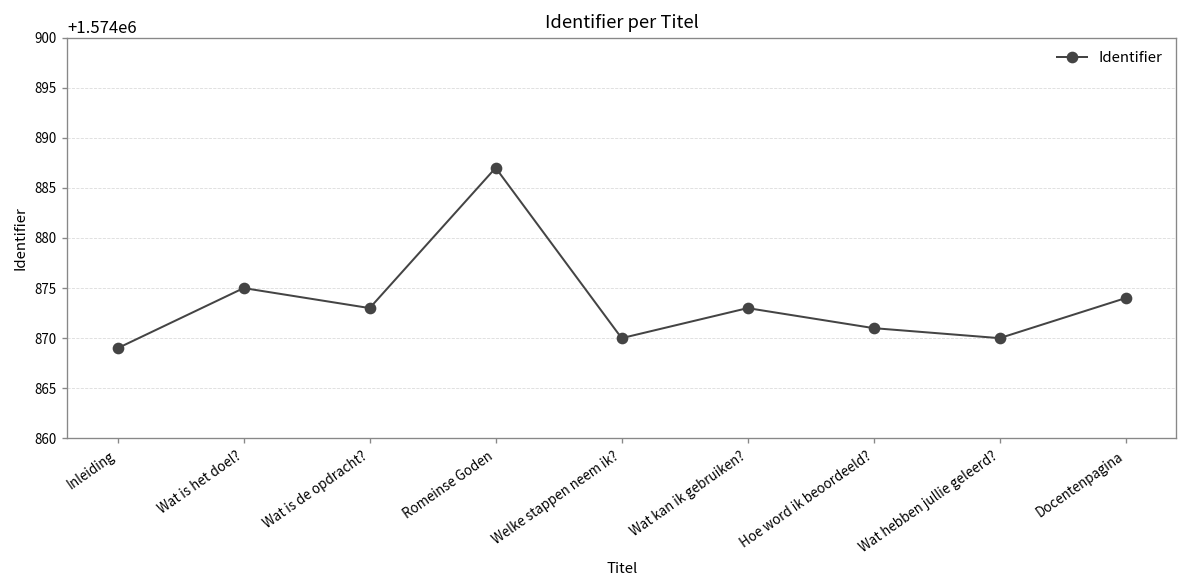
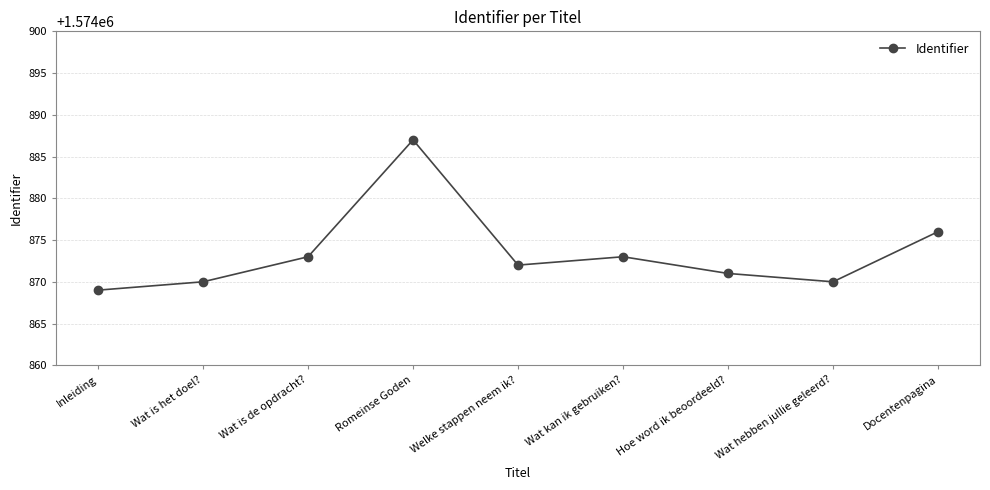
Wat is het doel?: 1574875 -> 1574870
Welke stappen neem ik?: 1574870 -> 1574872
Docentenpagina: 1574874 -> 1574876
